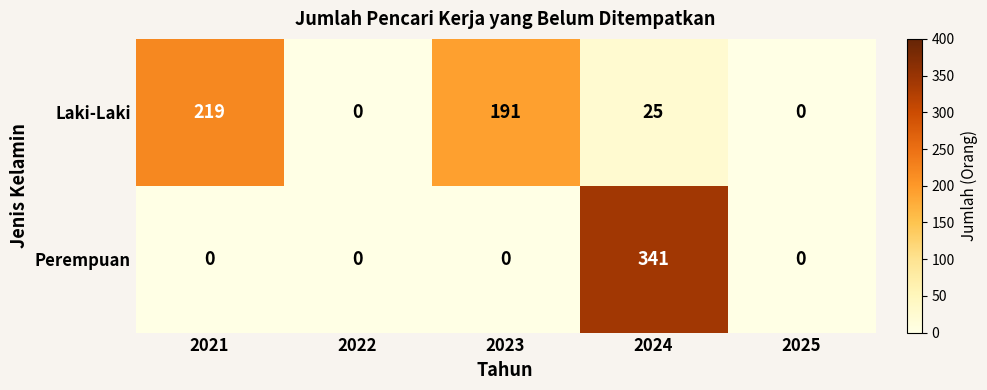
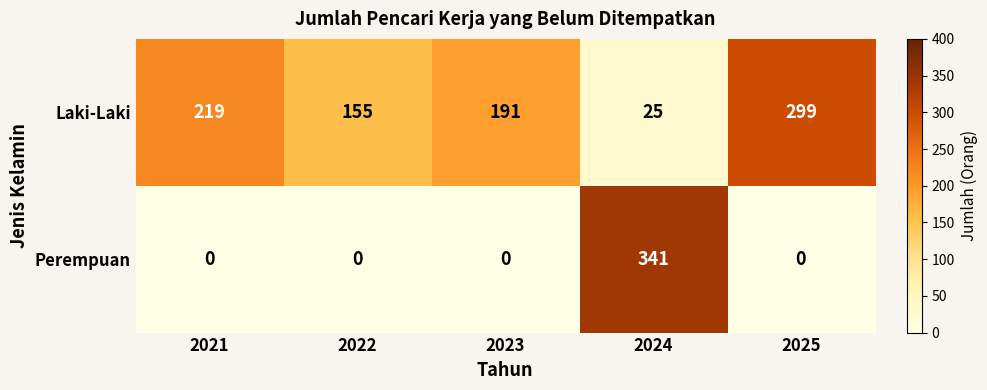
Laki-Laki, 2022: 0 -> 155
Laki-Laki, 2025: 0 -> 299
